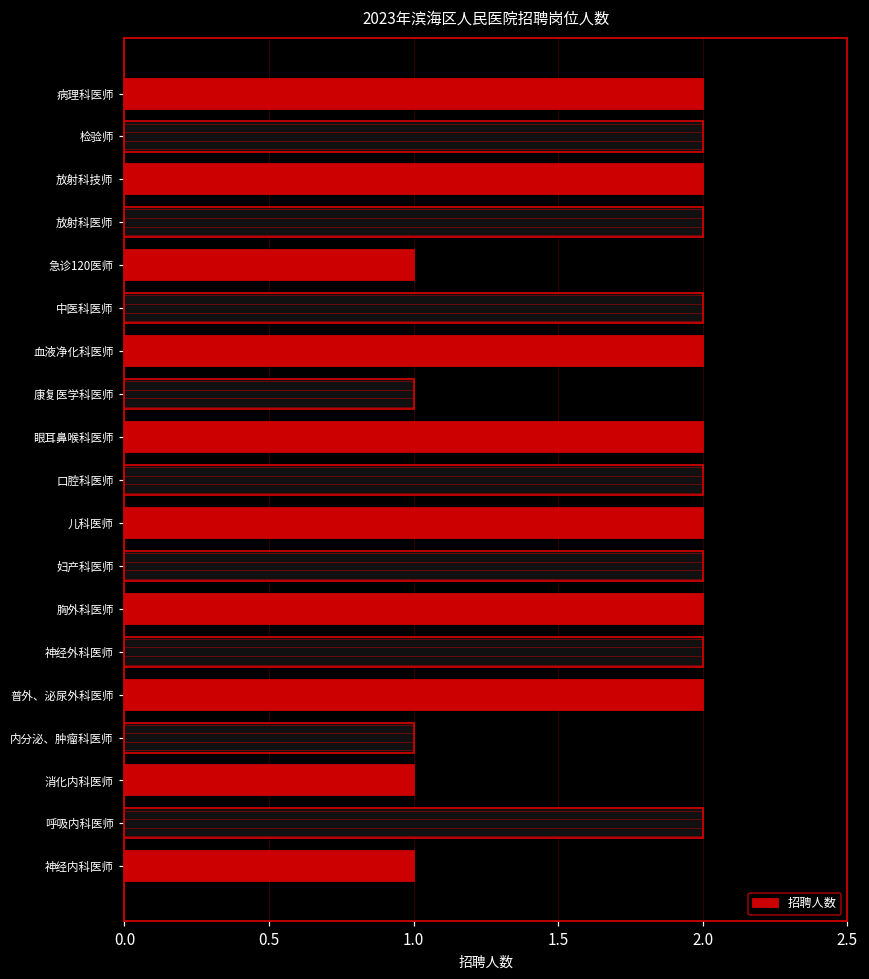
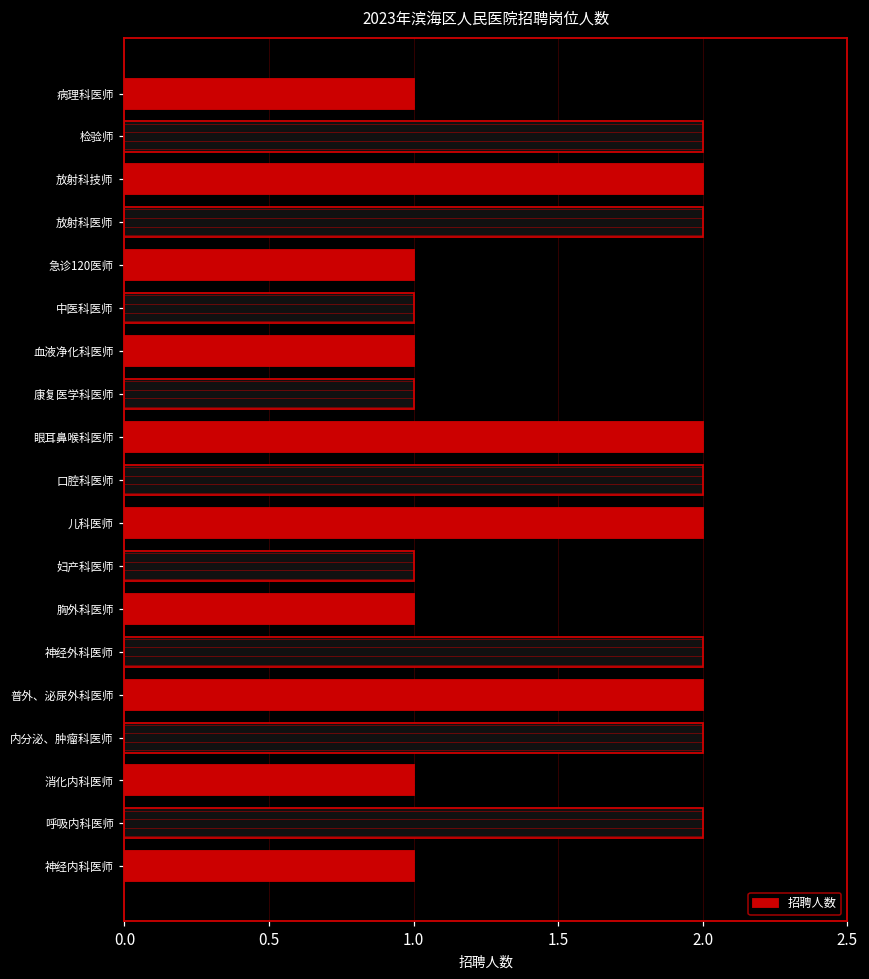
病理科医师: 2 -> 1
中医科医师: 2 -> 1
血液净化科医师: 2 -> 1
妇产科医师: 2 -> 1
胸外科医师: 2 -> 1
内分泌、肿瘤科医师: 1 -> 2
